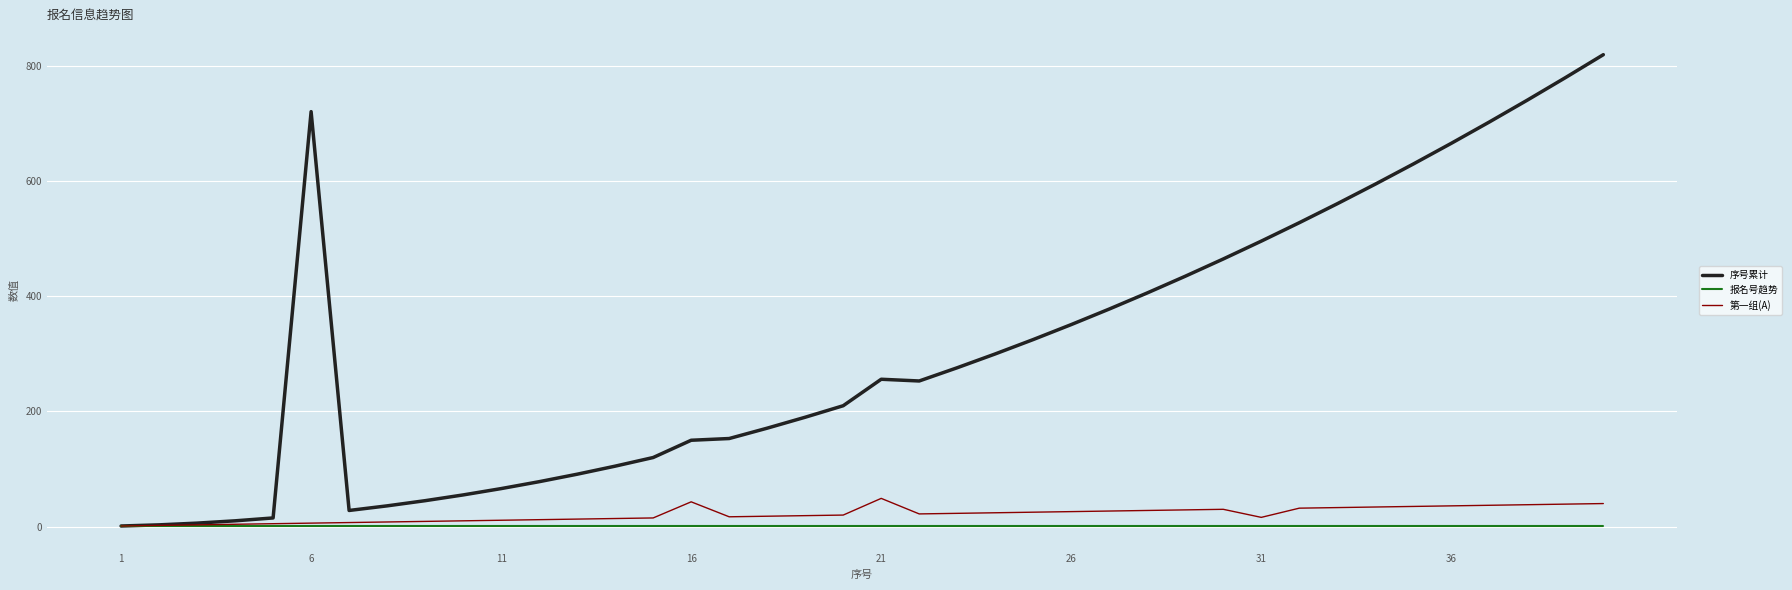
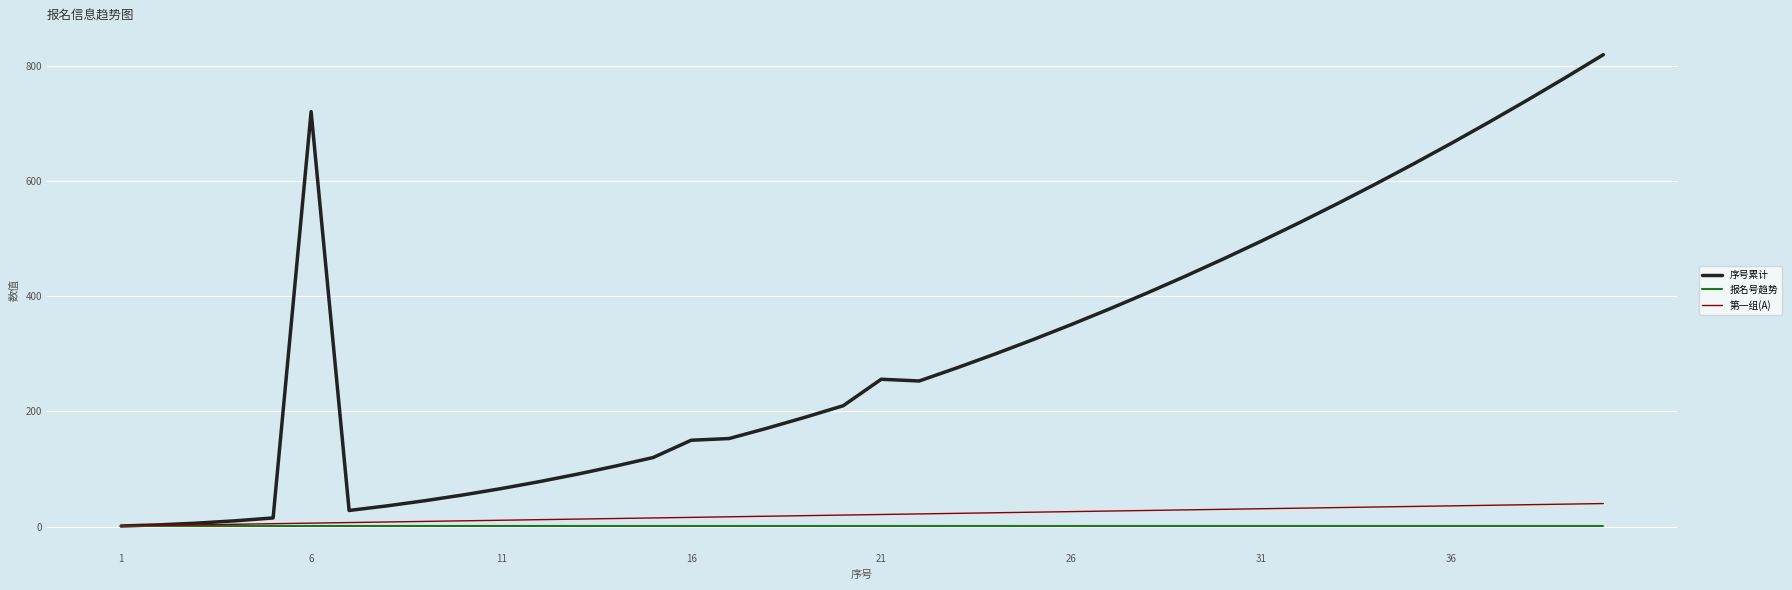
第一组(A), 16: 40 -> 20
第一组(A), 21: 50 -> 20
第一组(A), 31: 20 -> 30
